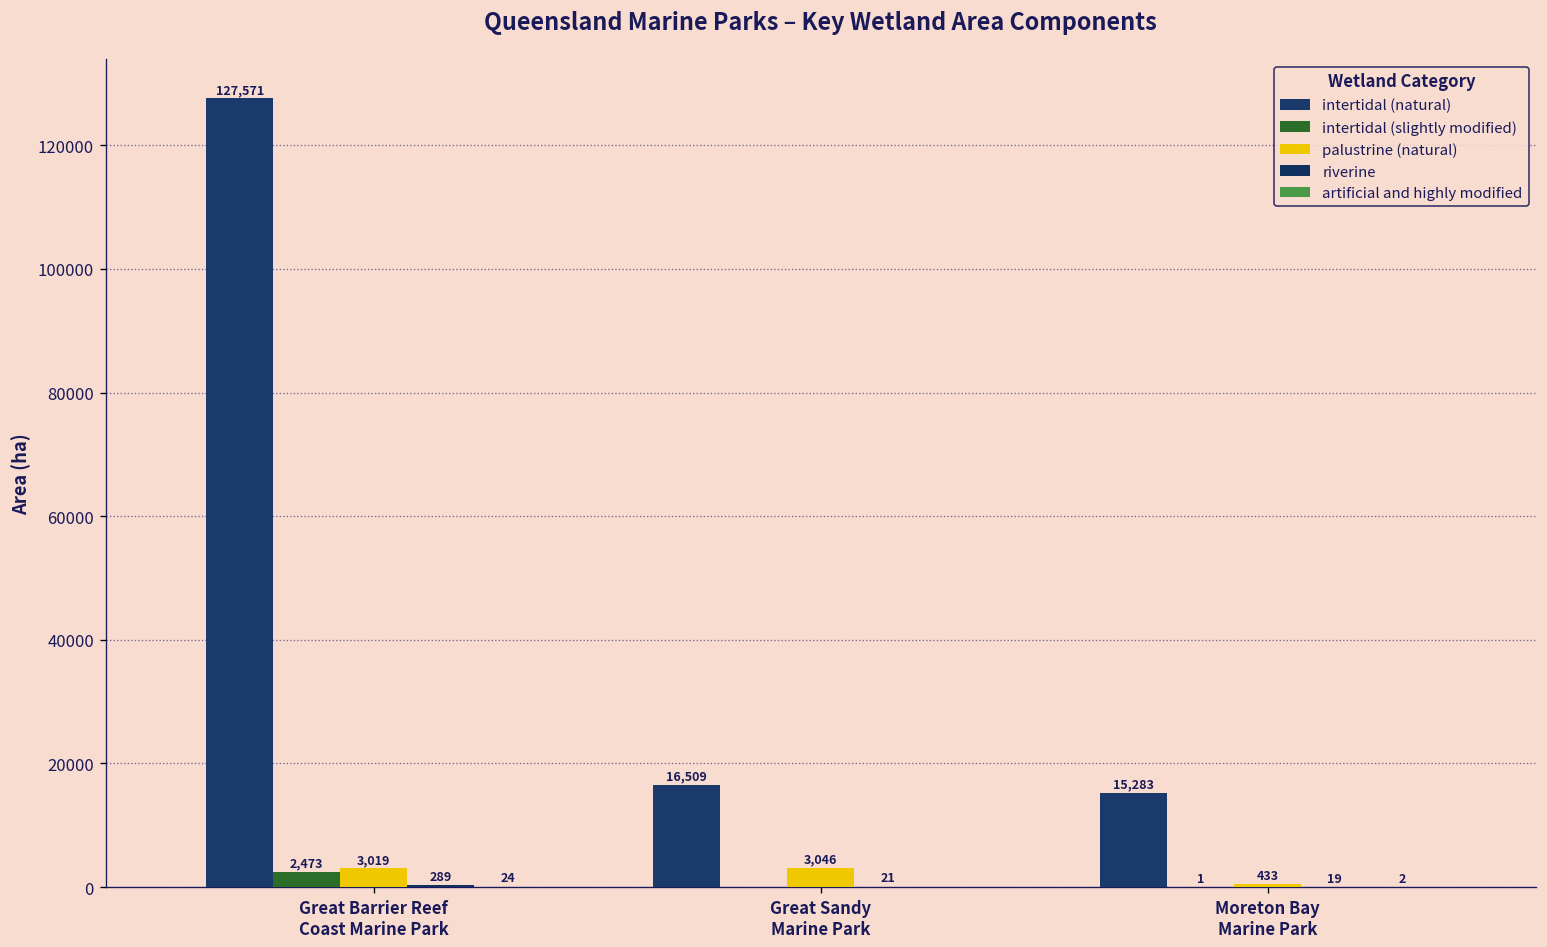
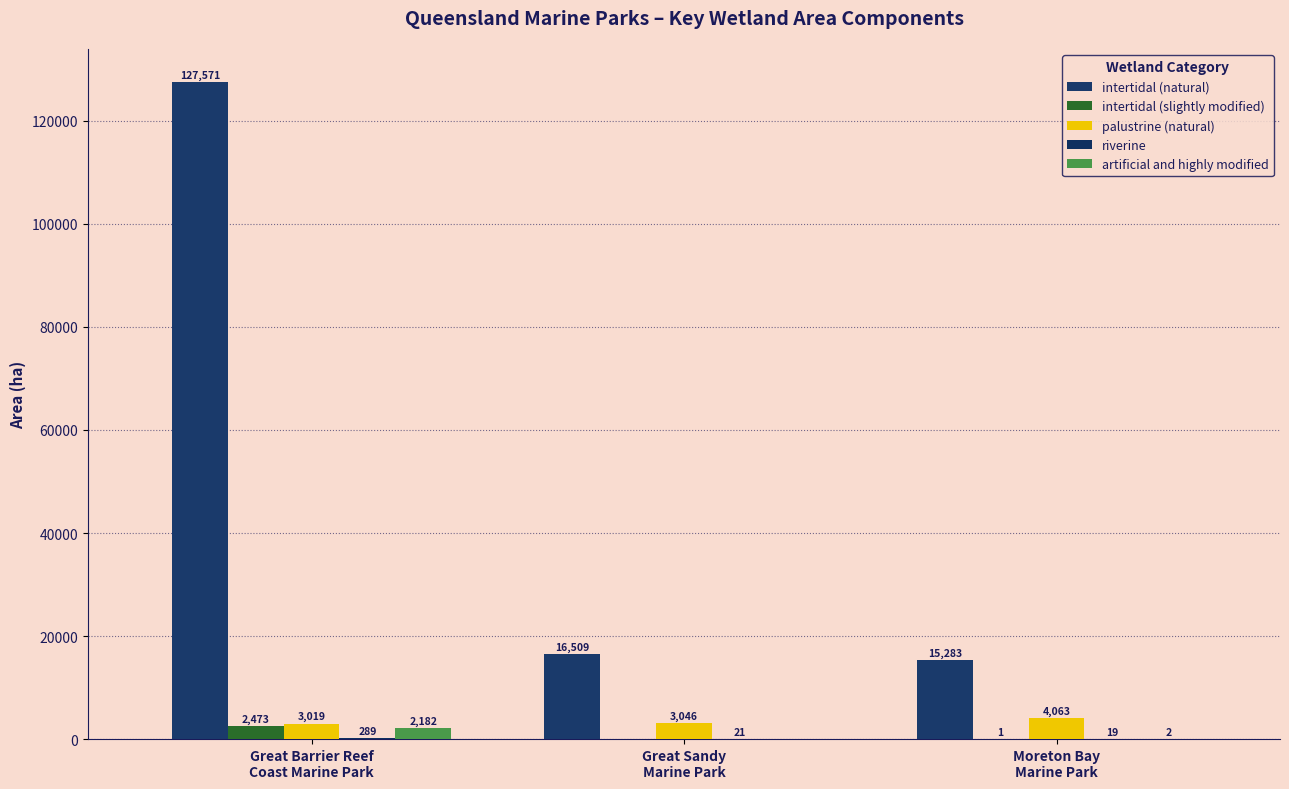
artificial and highly modified, Great Barrier Reef Coast Marine Park: 24 -> 2,182
palustrine (natural), Moreton Bay Marine Park: 433 -> 4,063
